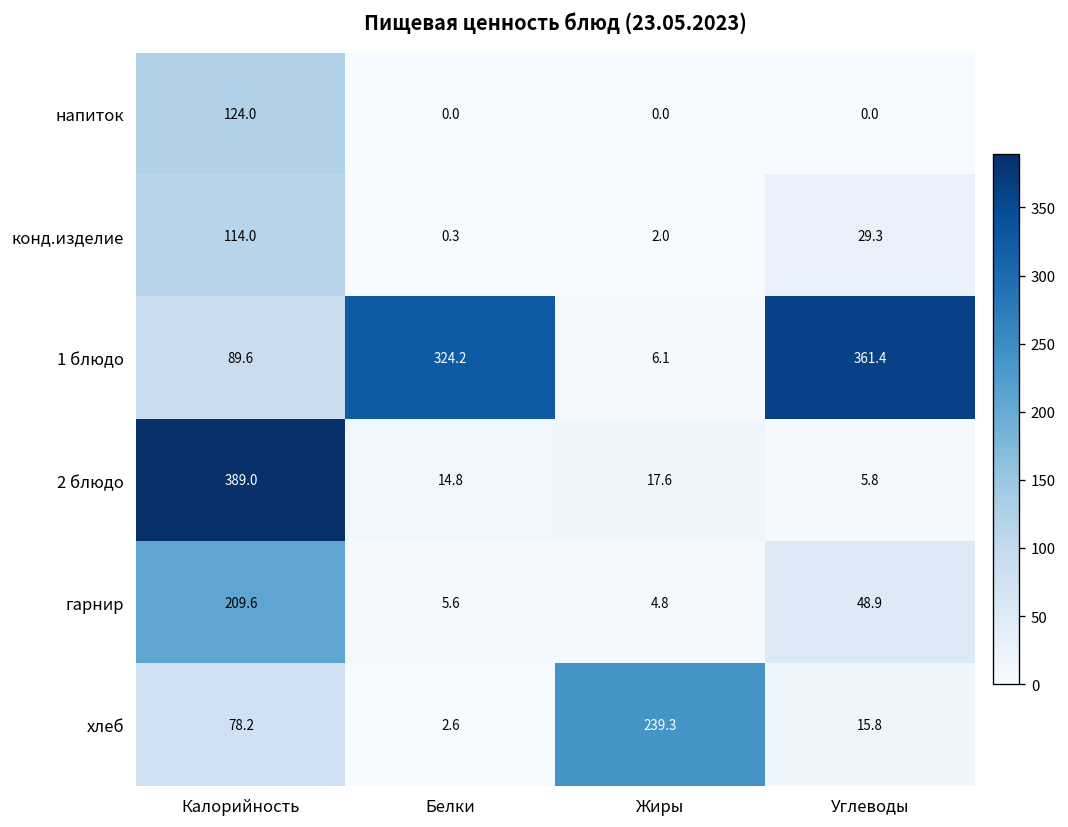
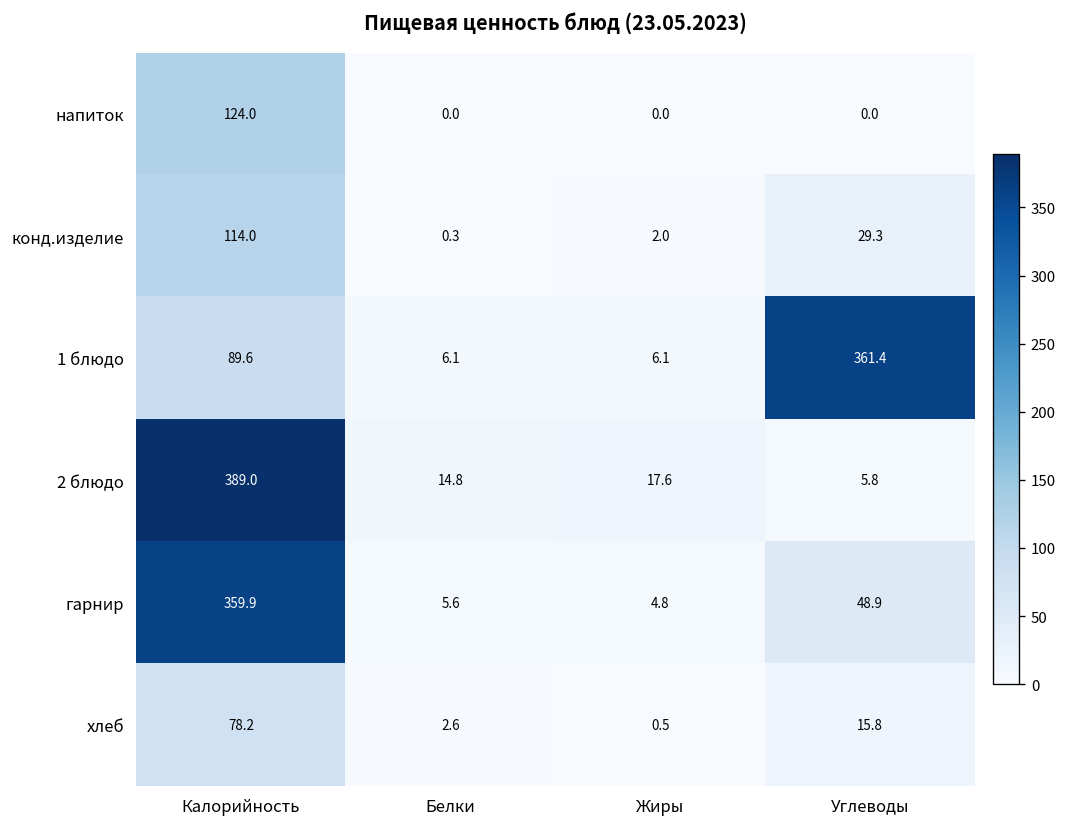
1 блюдо, Белки: 324.2 -> 6.1
гарнир, Калорийность: 209.6 -> 359.9
хлеб, Жиры: 239.3 -> 0.5
